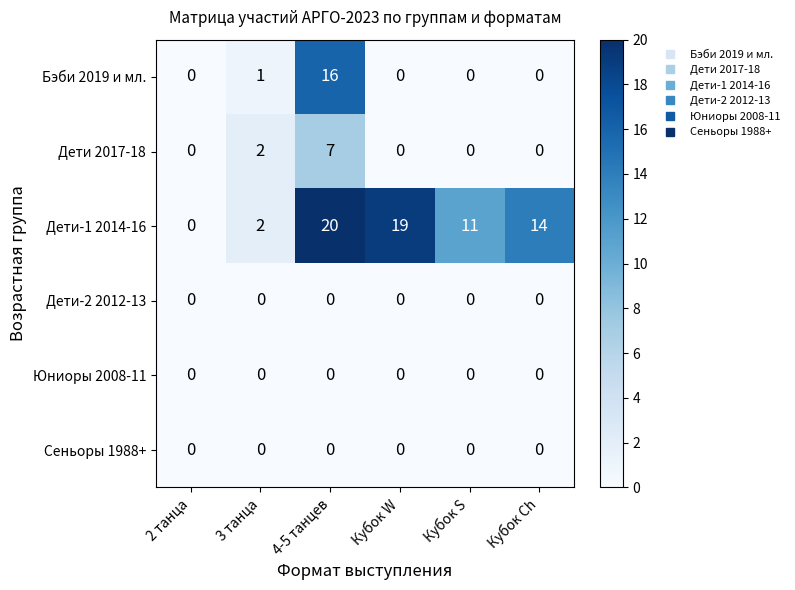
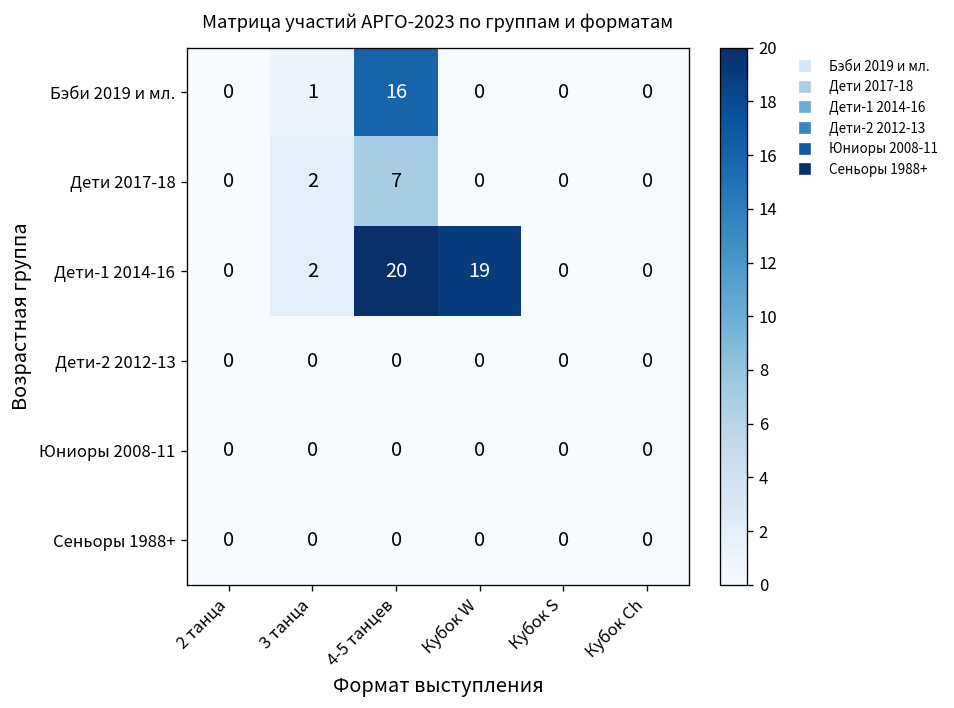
Дети-1 2014-16, Кубок S: 11 -> 0
Дети-1 2014-16, Кубок Ch: 14 -> 0
